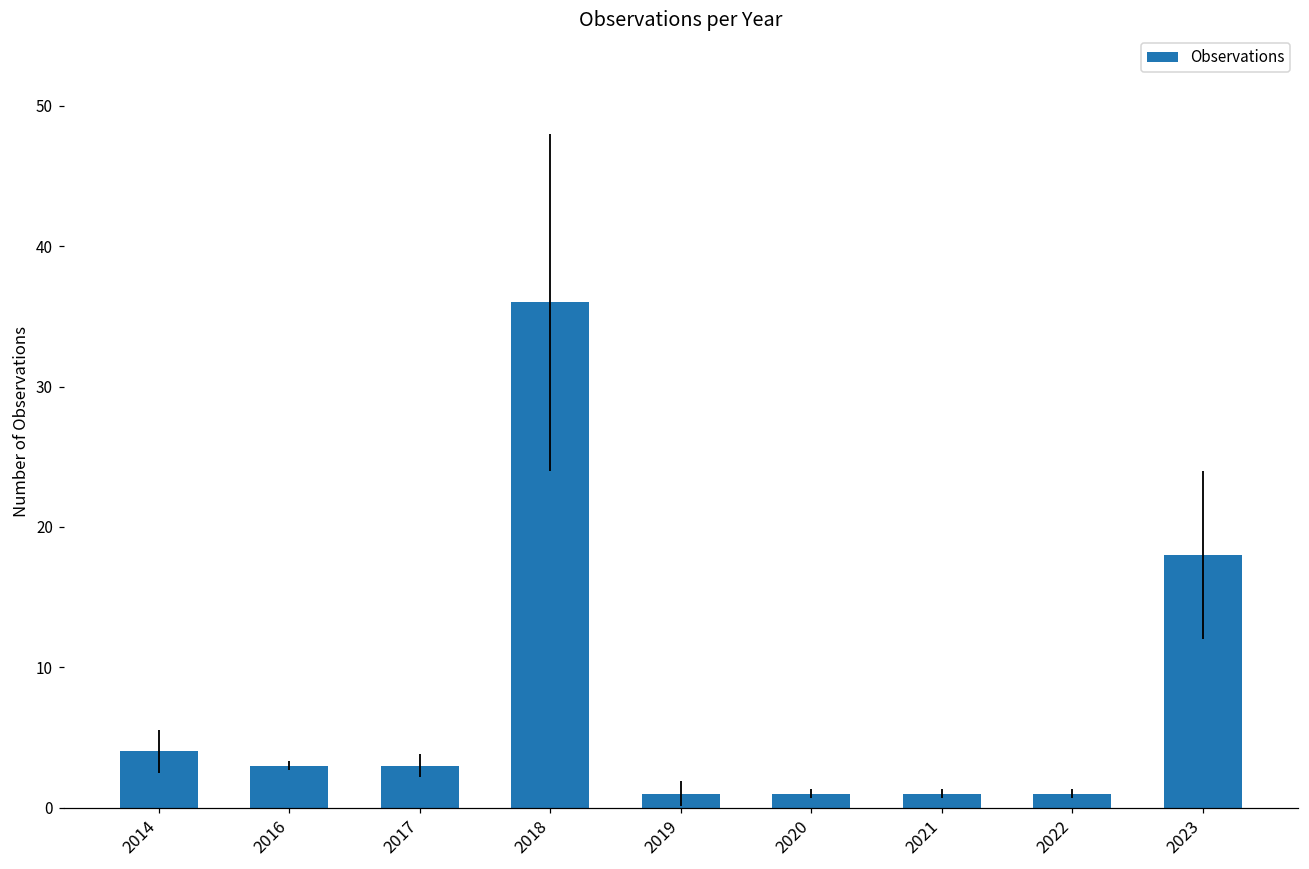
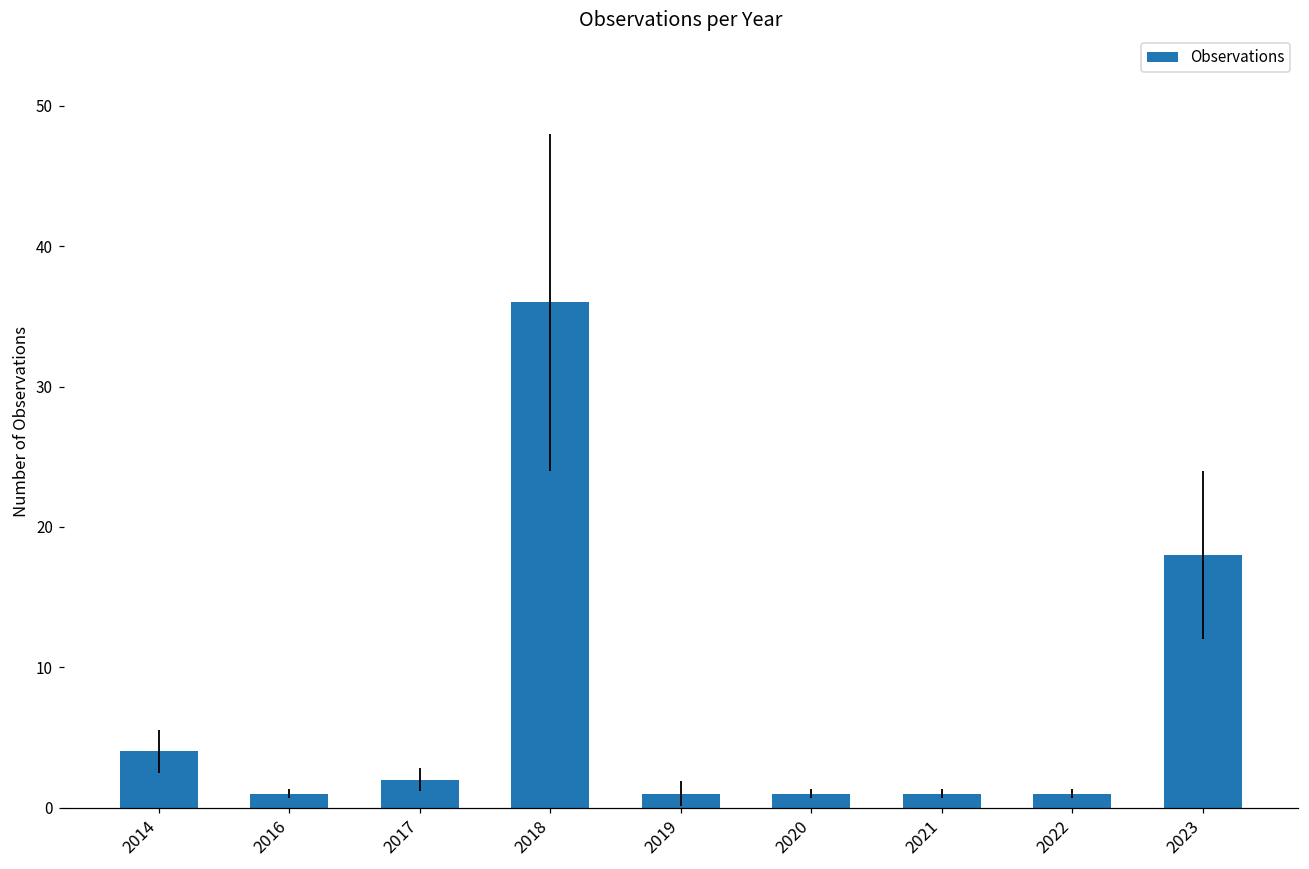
2016: 3 -> 1
2017: 3 -> 2
